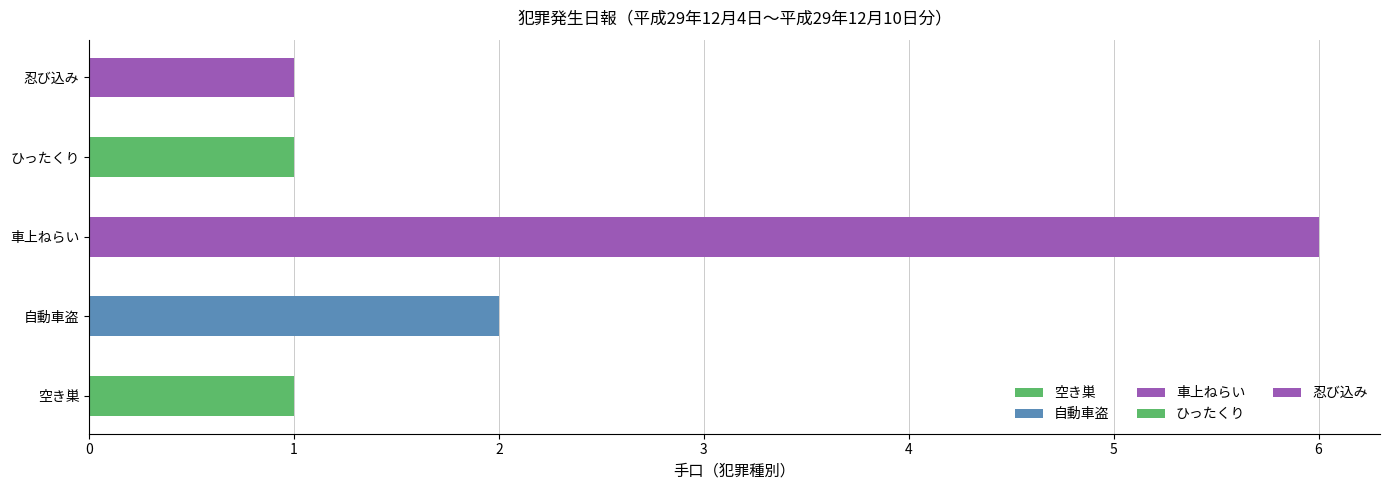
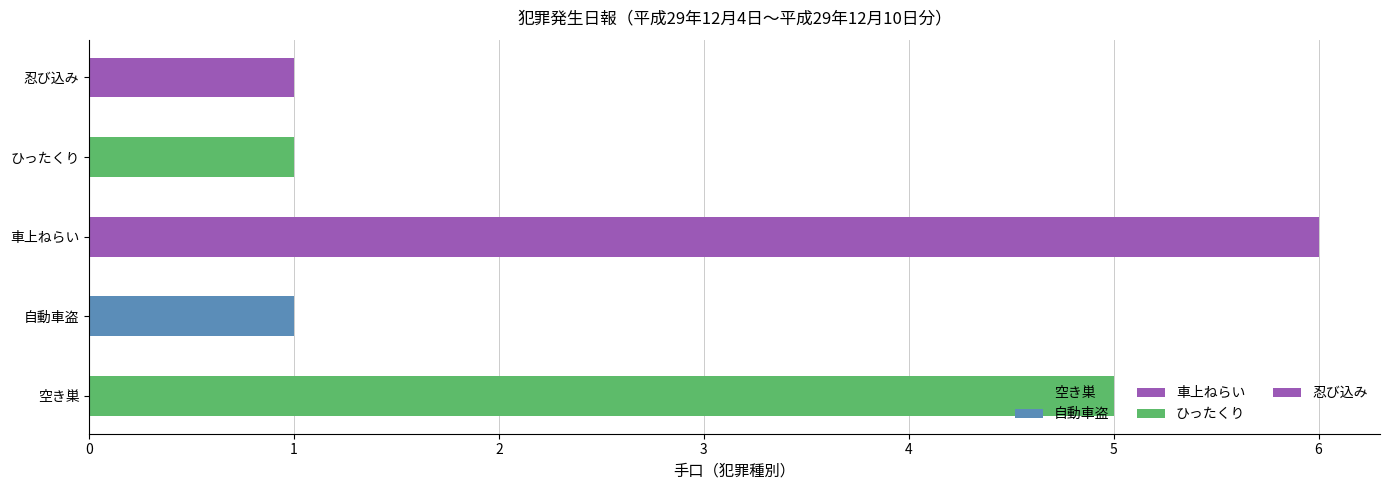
自動車盗: 2 -> 1
空き巣: 1 -> 5
